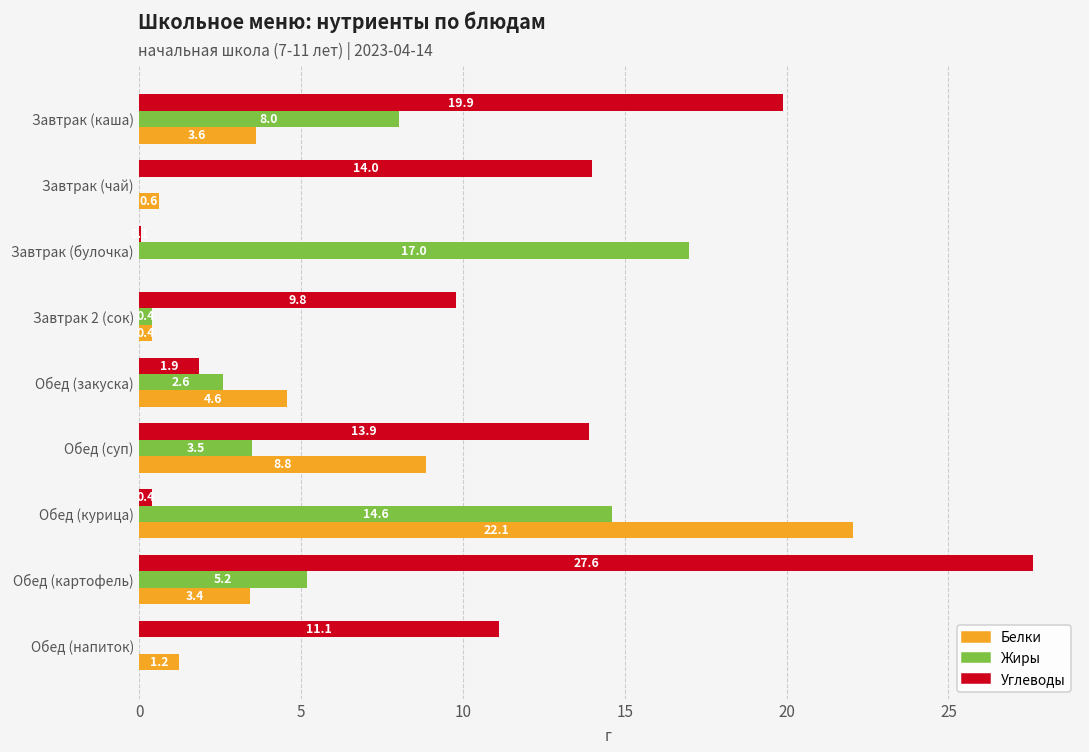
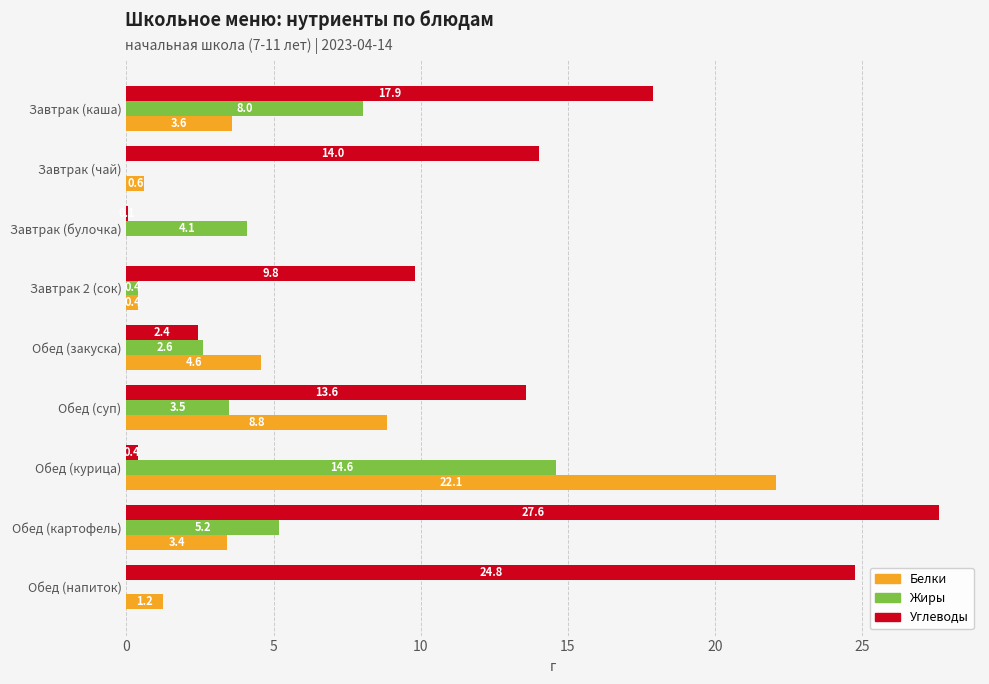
Углеводы, Завтрак (каша): 19.9 -> 17.9
Жиры, Завтрак (булочка): 17.0 -> 4.1
Углеводы, Обед (закуска): 1.9 -> 2.4
Углеводы, Обед (суп): 13.9 -> 13.6
Углеводы, Обед (напиток): 11.1 -> 24.8
